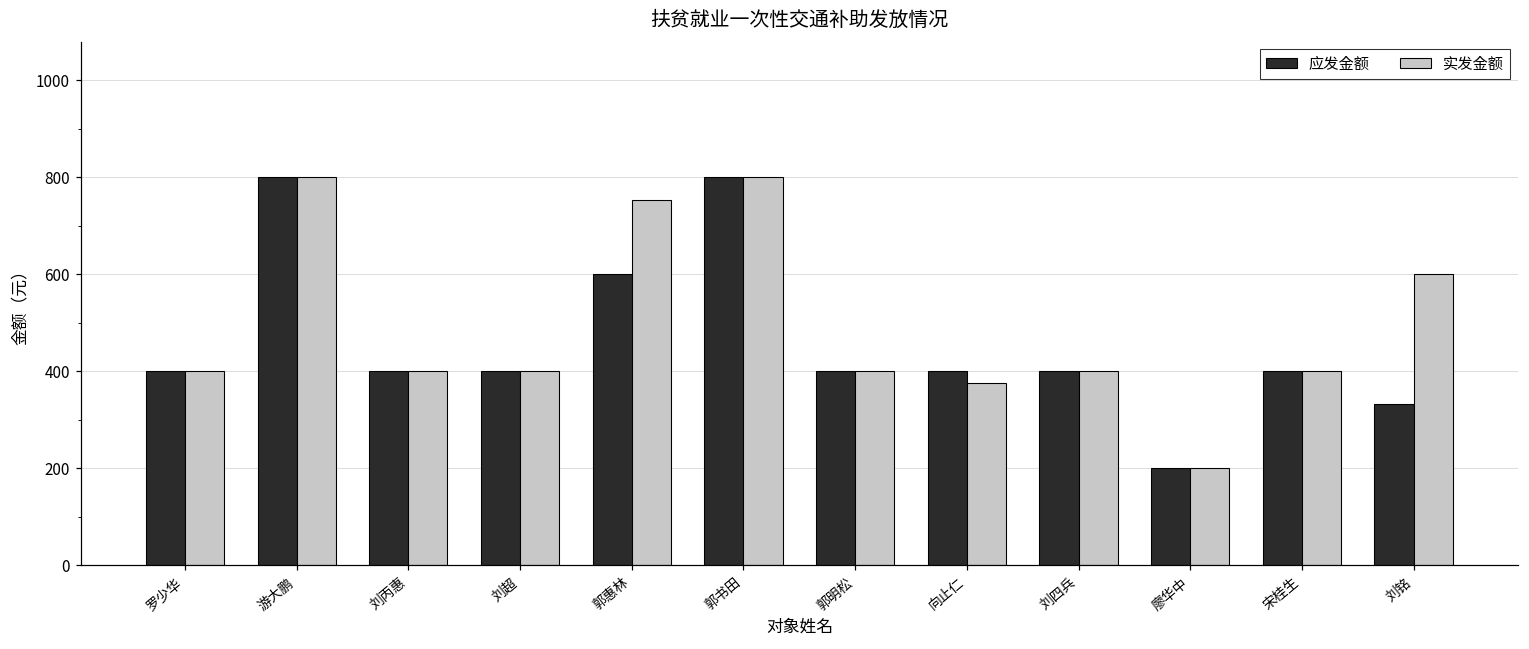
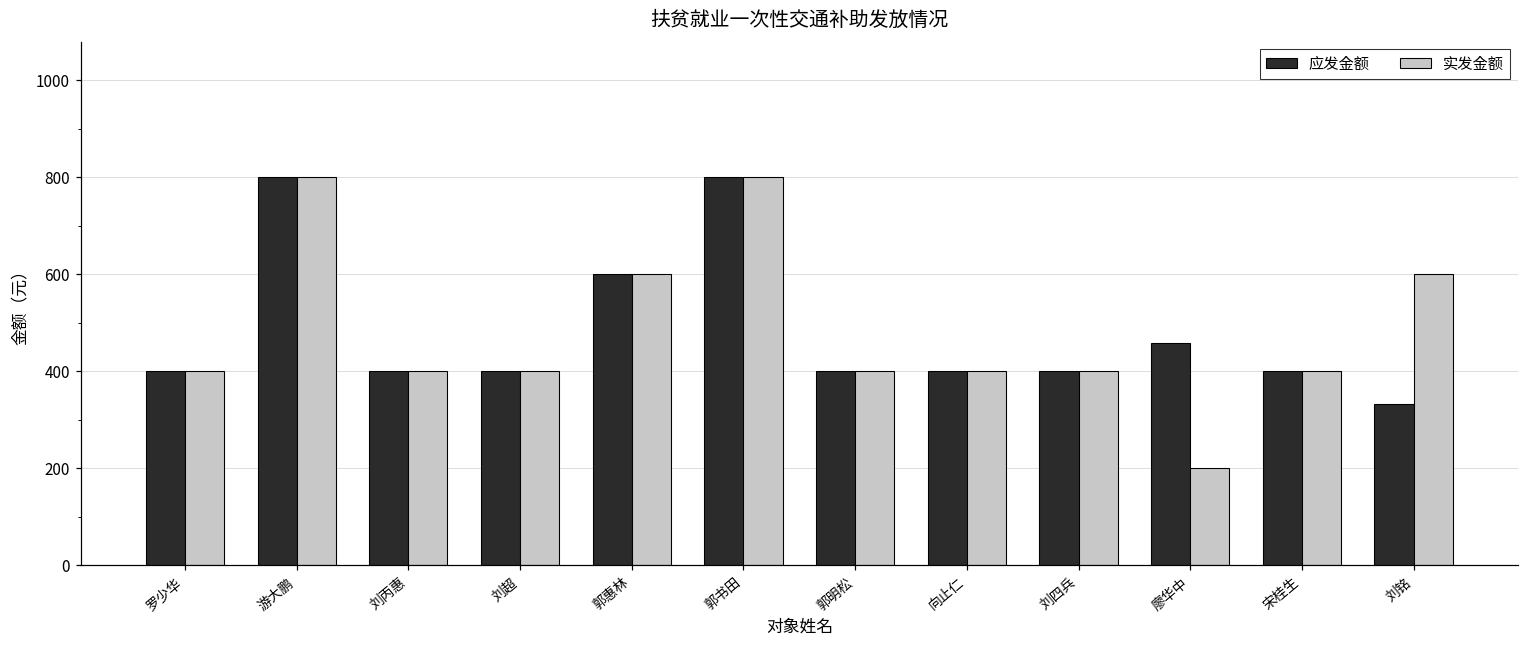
实发金额, 郭惠林: 750 -> 600
实发金额, 向止仁: 380 -> 400
应发金额, 廖华中: 200 -> 460
